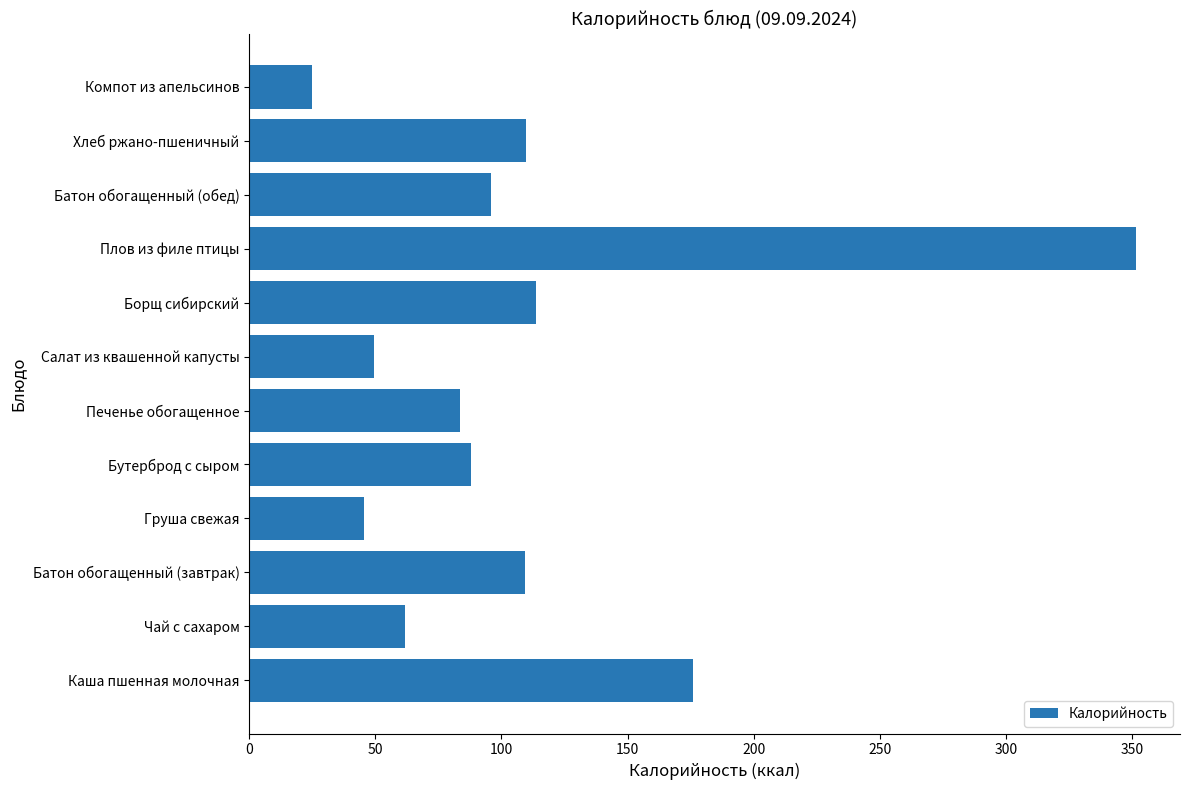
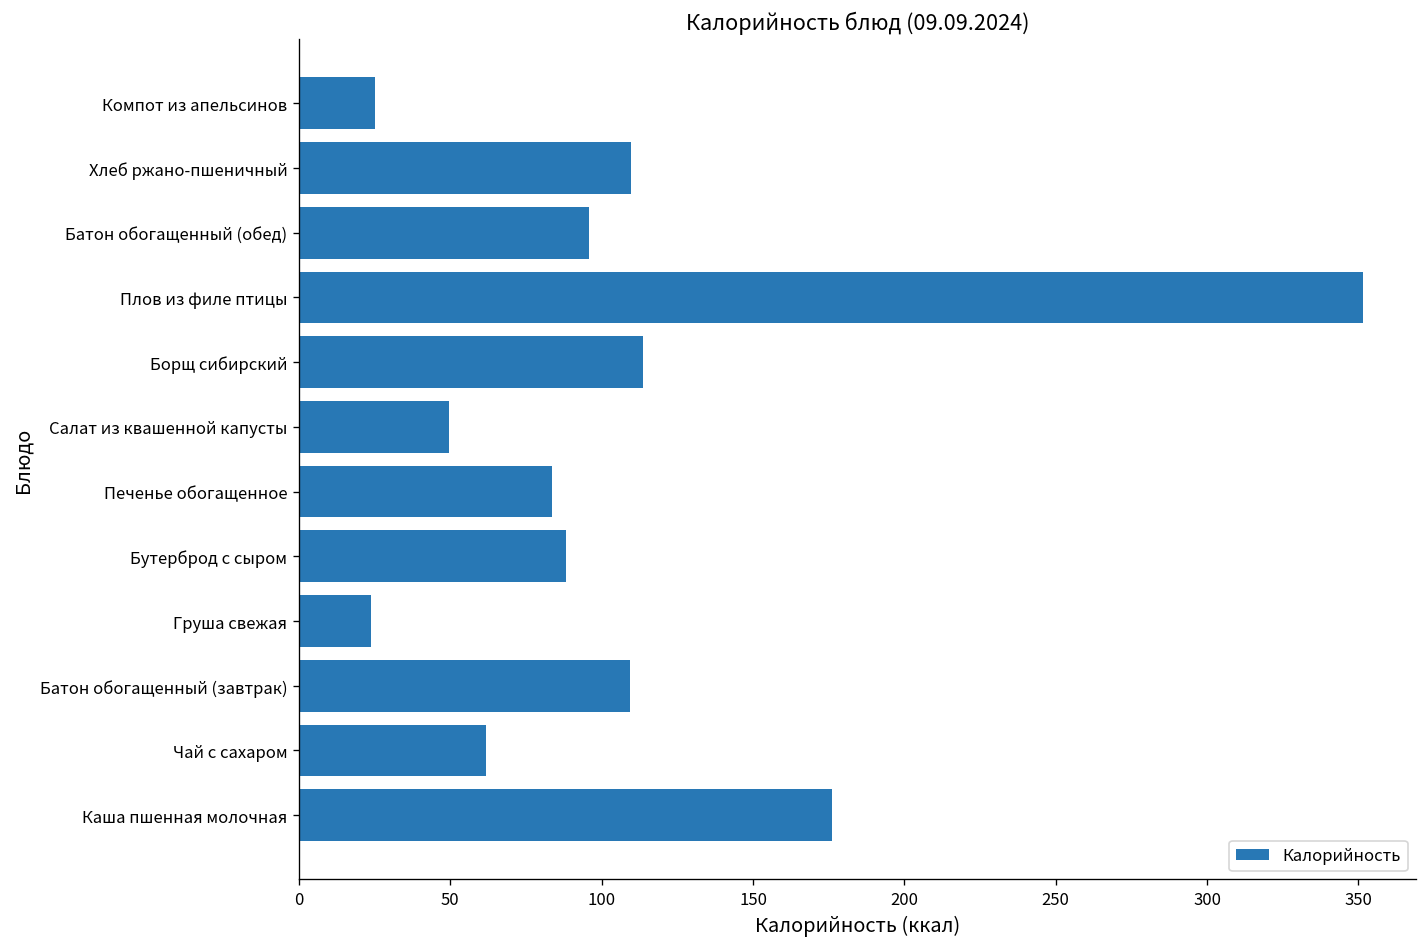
Груша свежая: 46 -> 24
